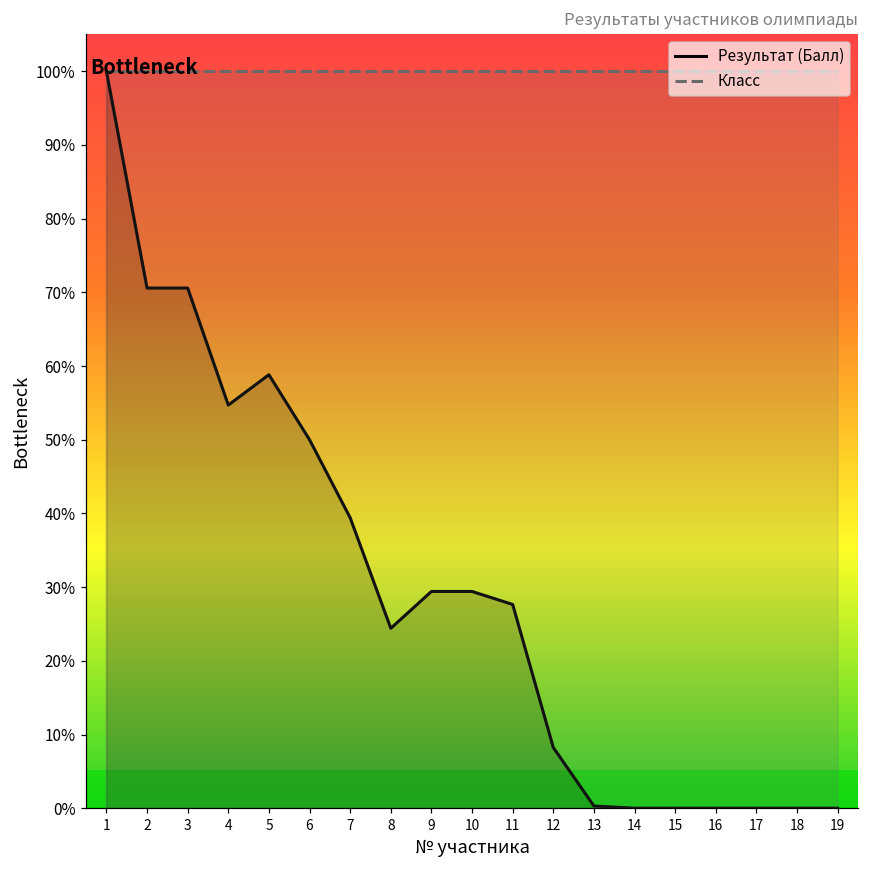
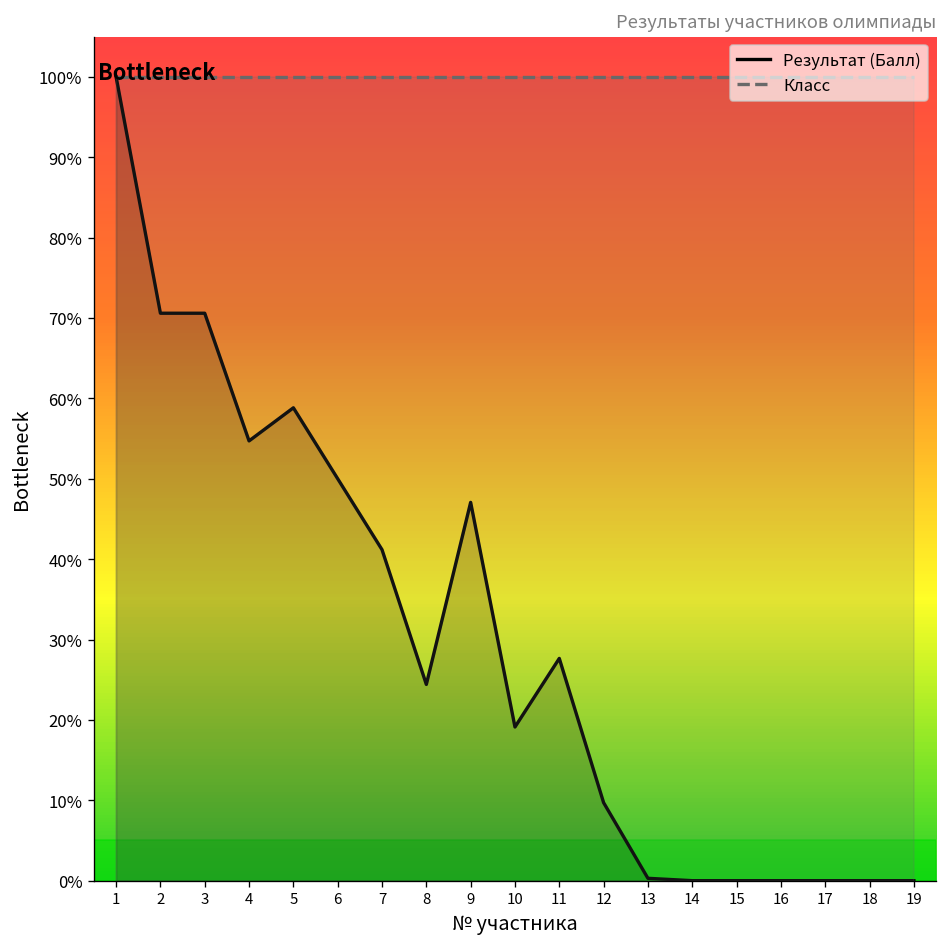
Результат (Балл), 7: 39% -> 41%
Результат (Балл), 9: 29% -> 47%
Результат (Балл), 10: 29% -> 19%
Результат (Балл), 12: 8% -> 10%
